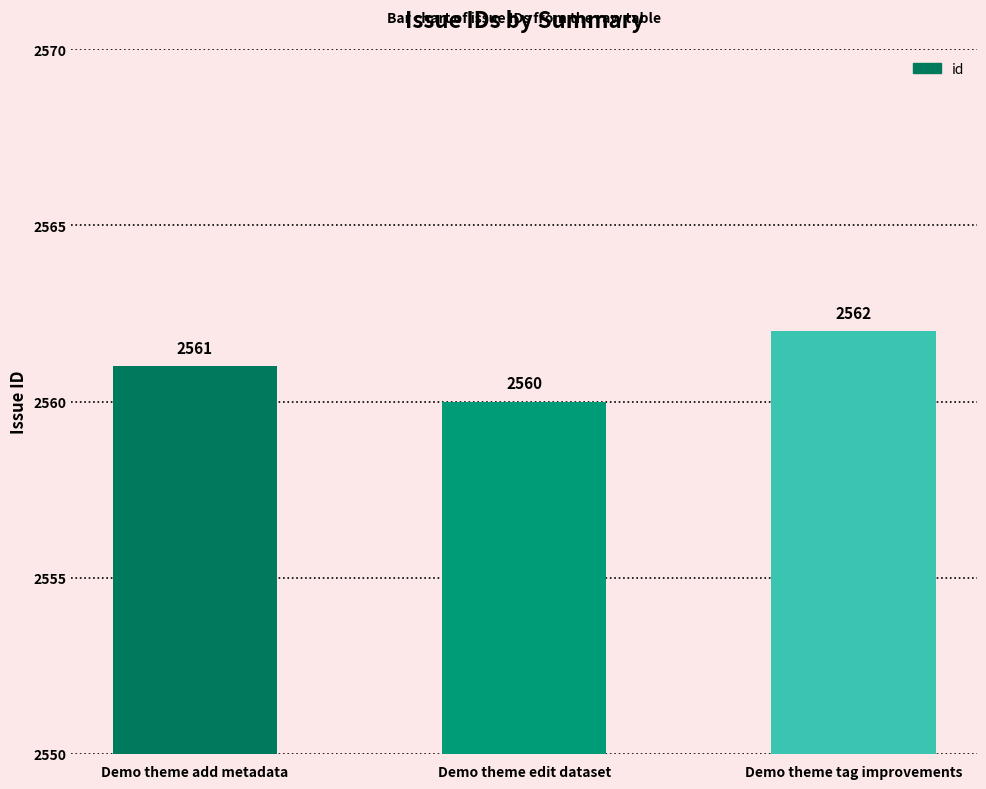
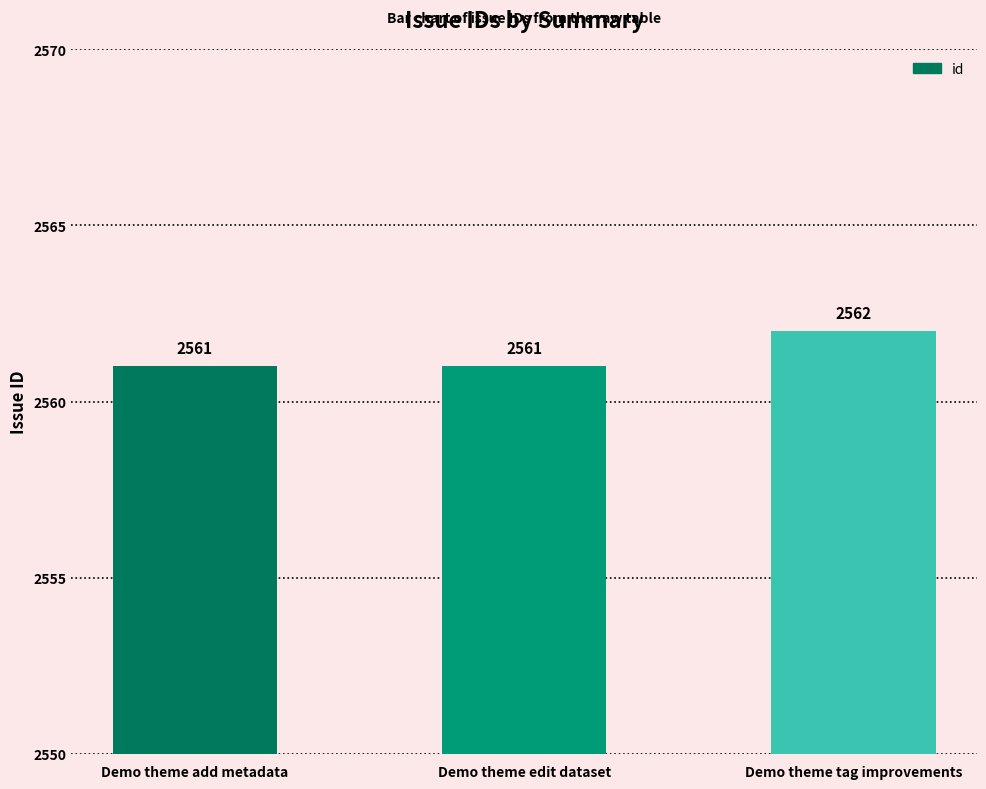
Demo theme edit dataset: 2560 -> 2561
